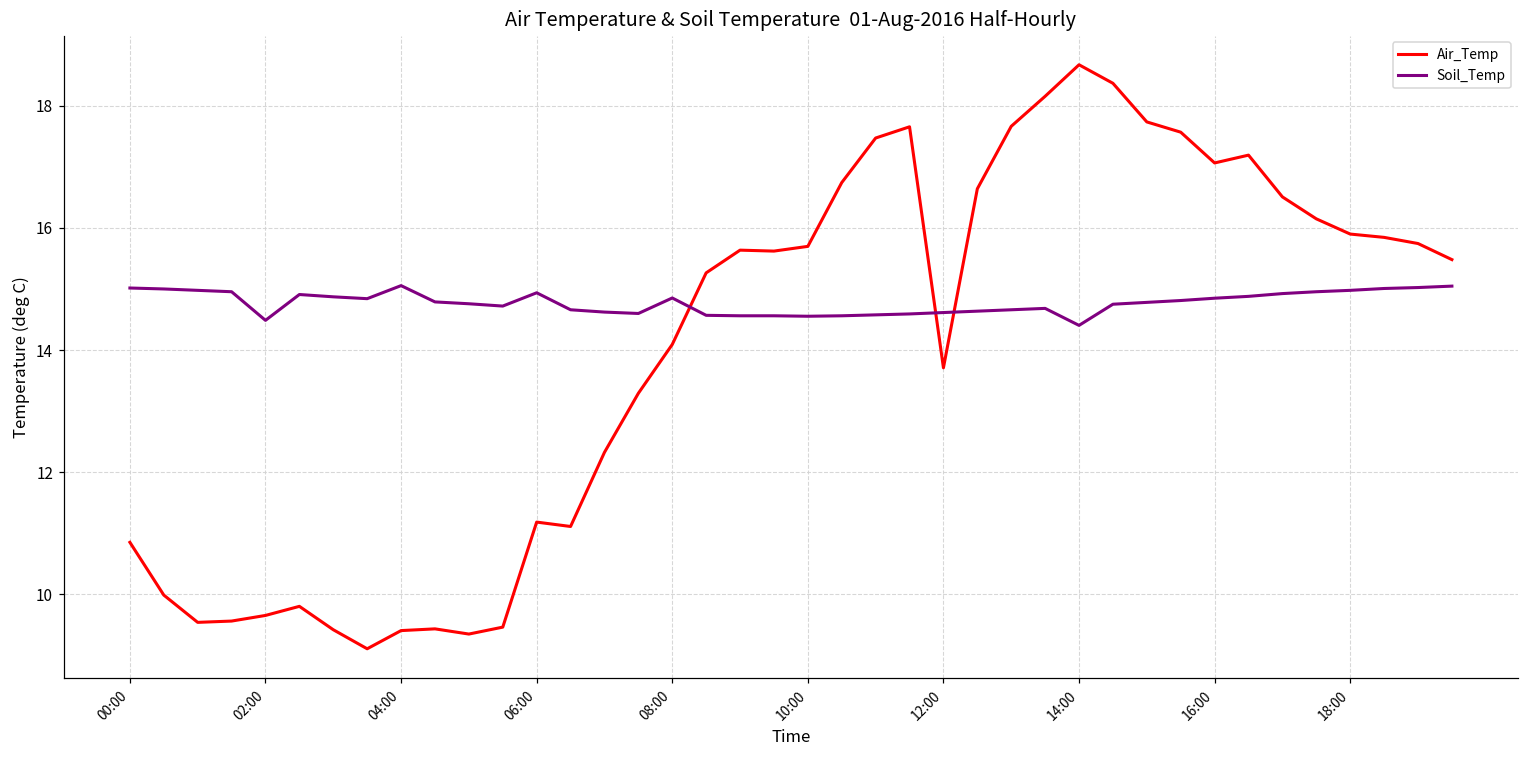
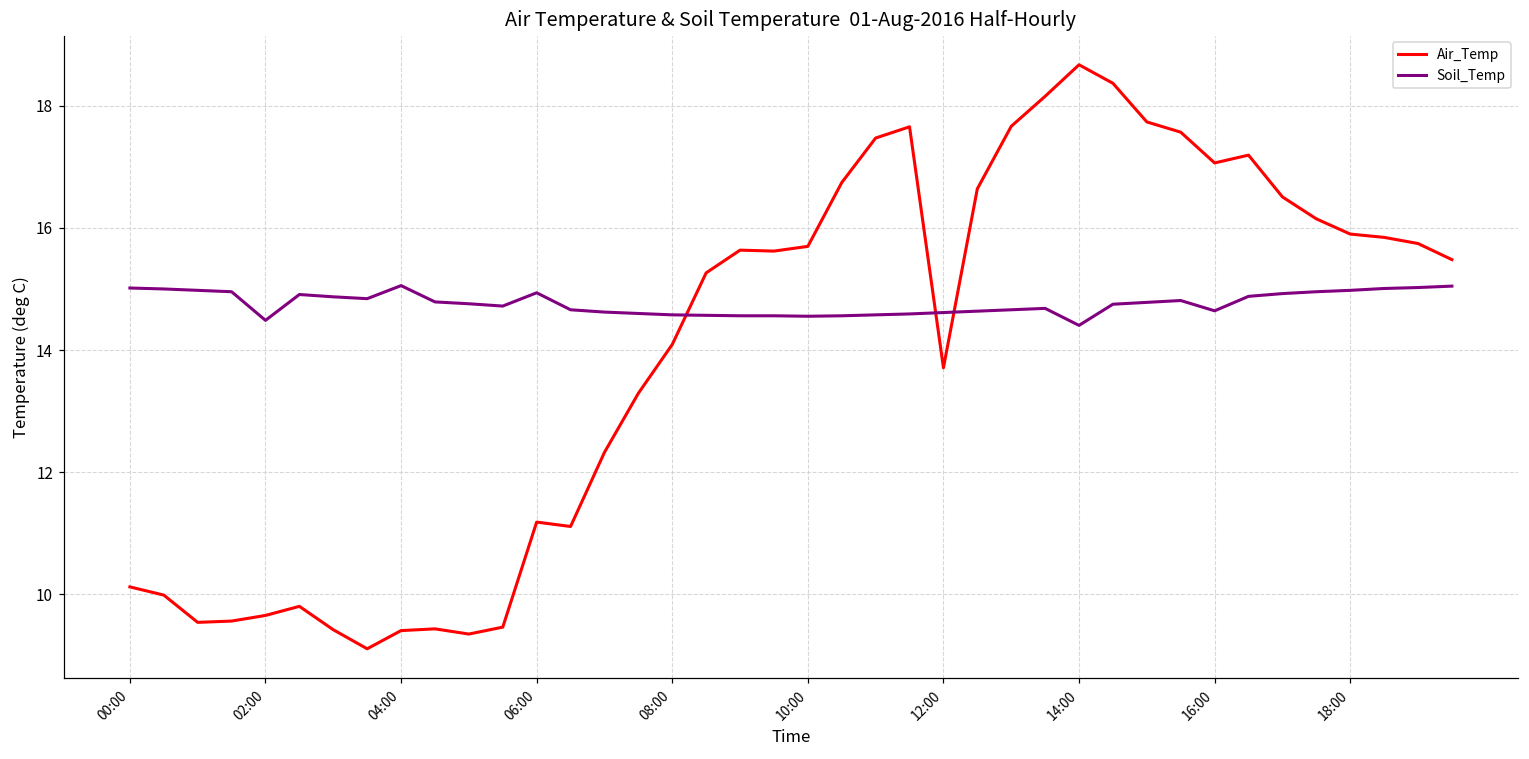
Air_Temp, 00:00: 10.9 -> 10.1
Soil_Temp, 08:00: 14.9 -> 14.6
Soil_Temp, 16:00: 14.8 -> 14.6
